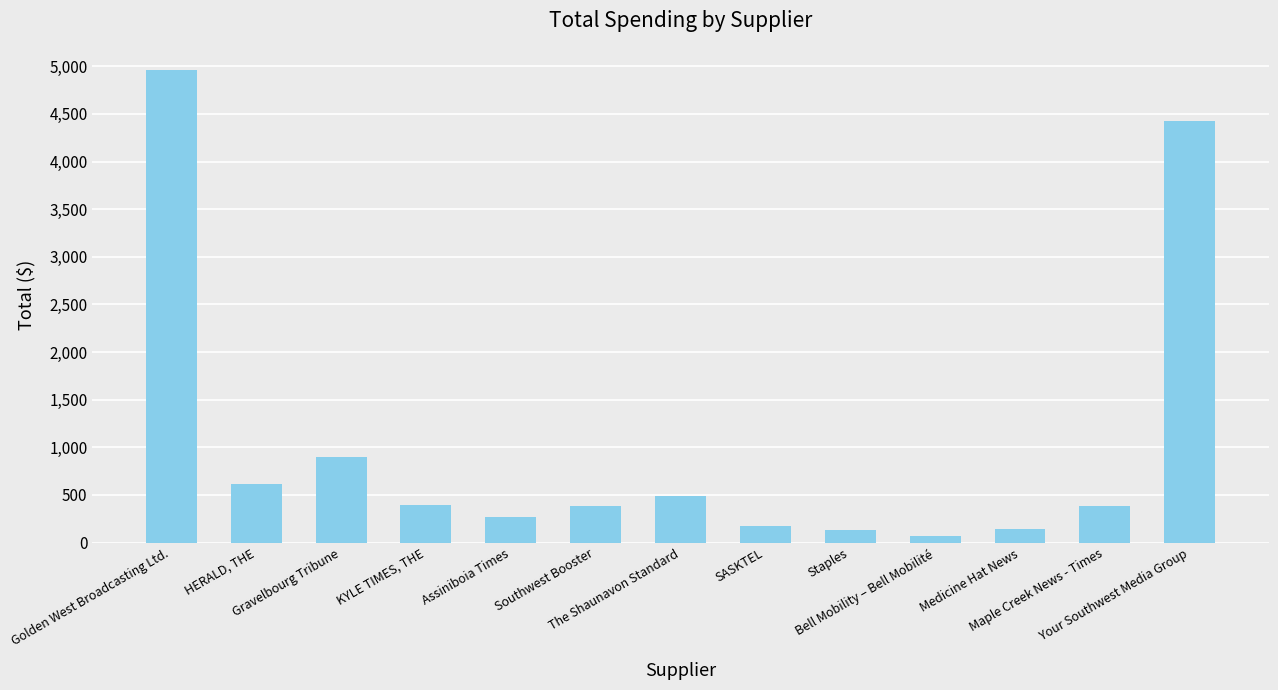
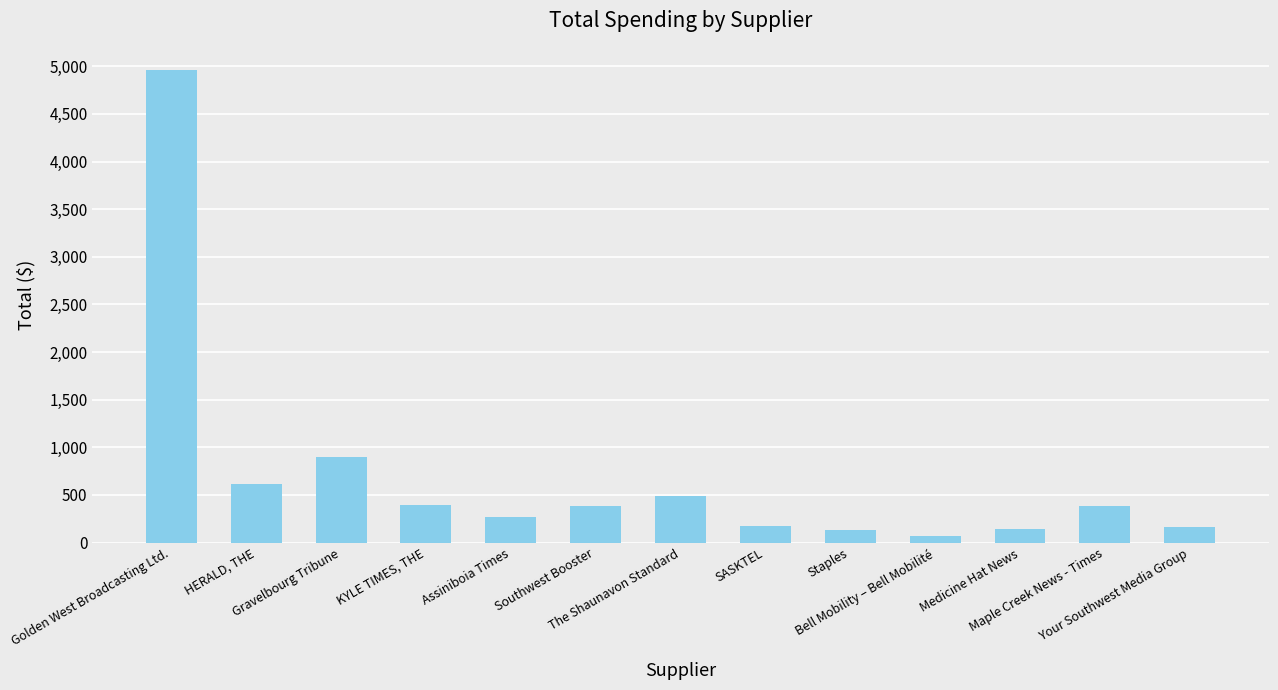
Your Southwest Media Group: 4,400 -> 200
